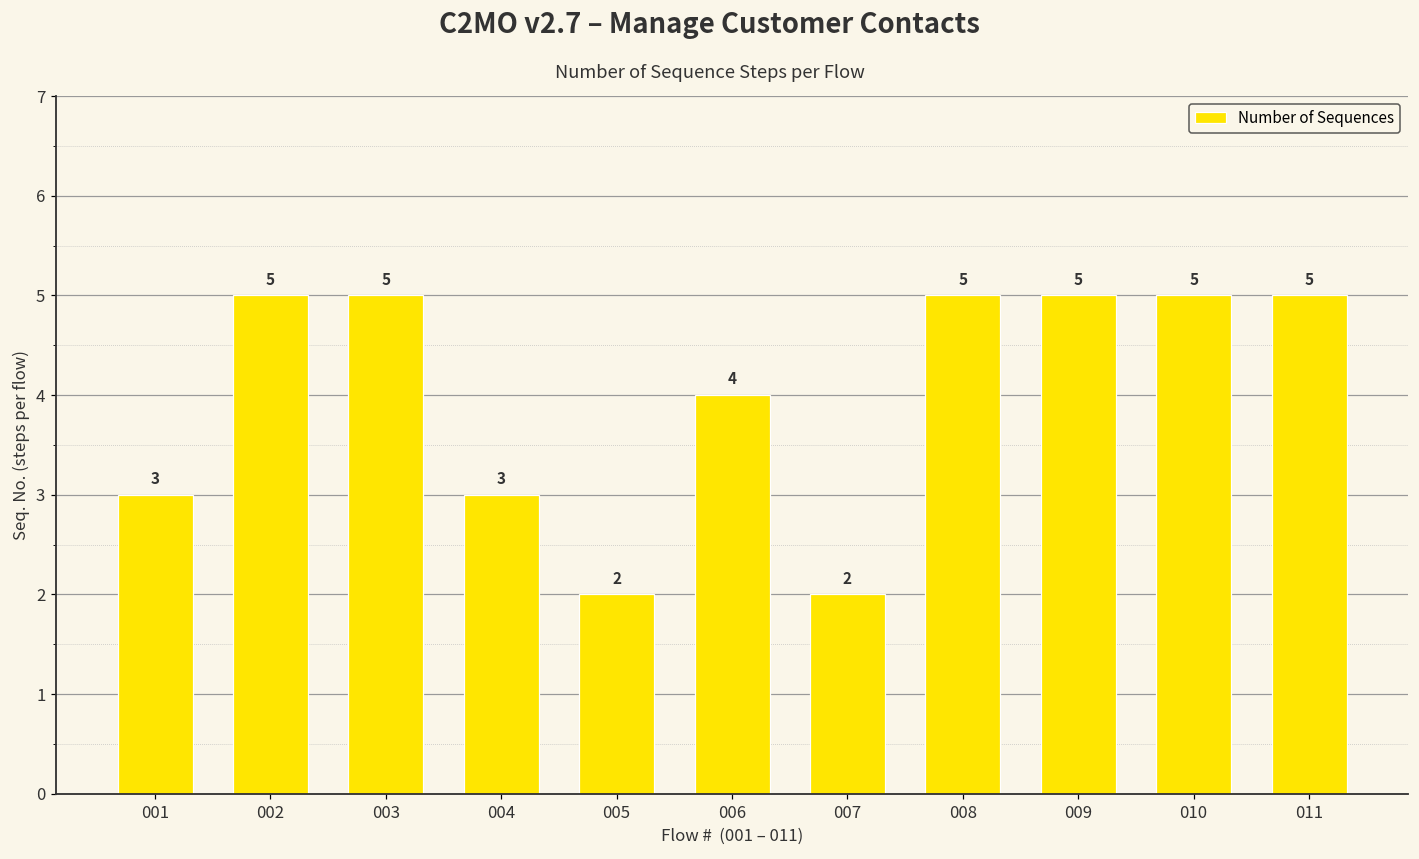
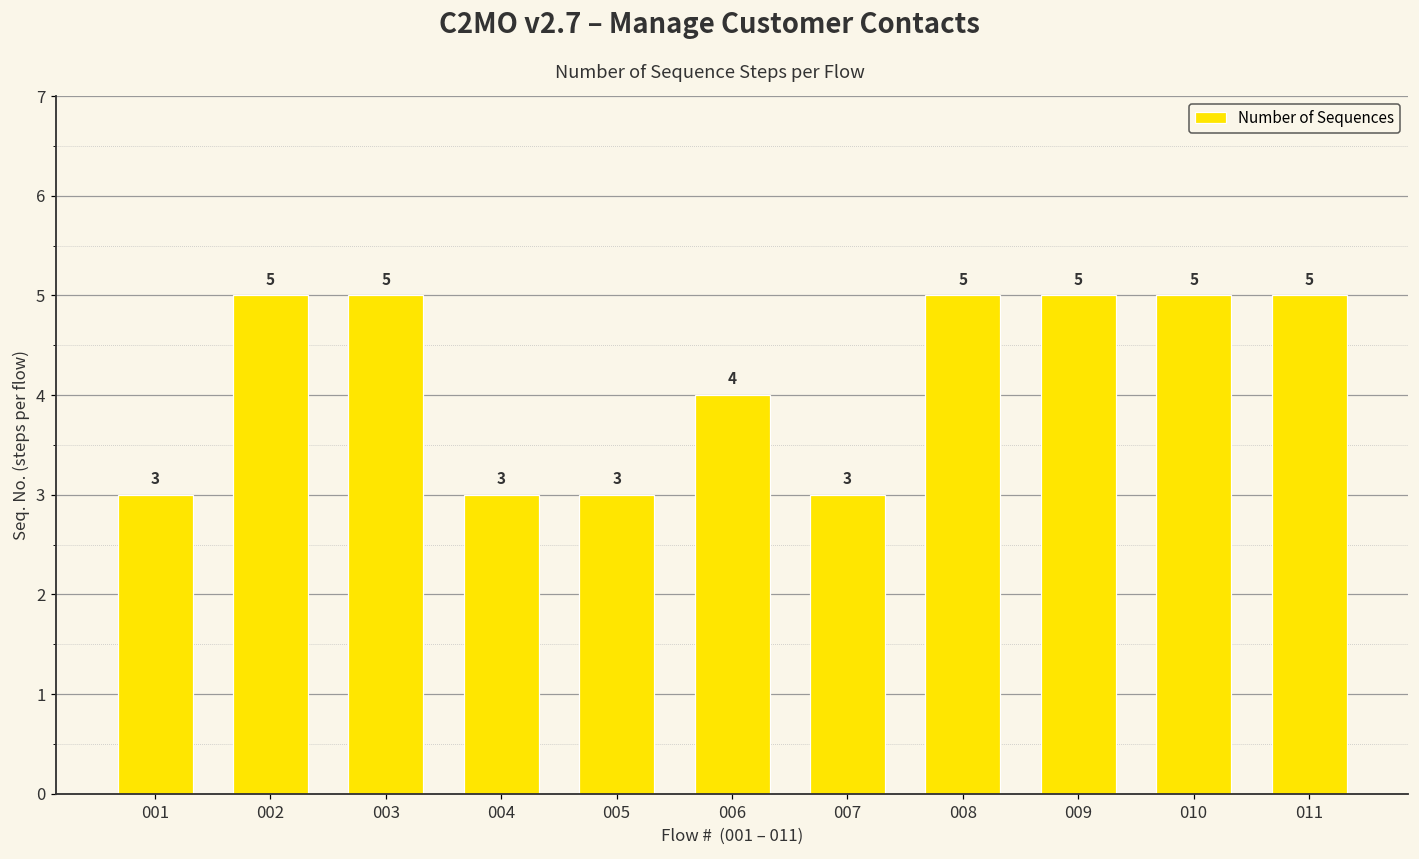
005: 2 -> 3
007: 2 -> 3
